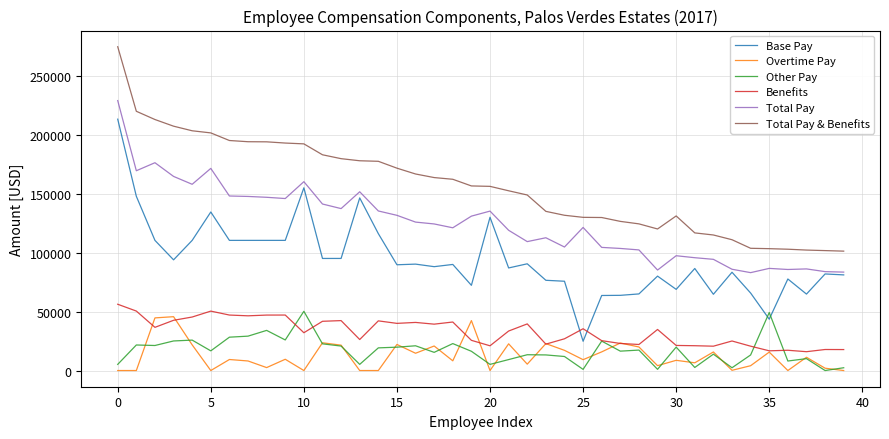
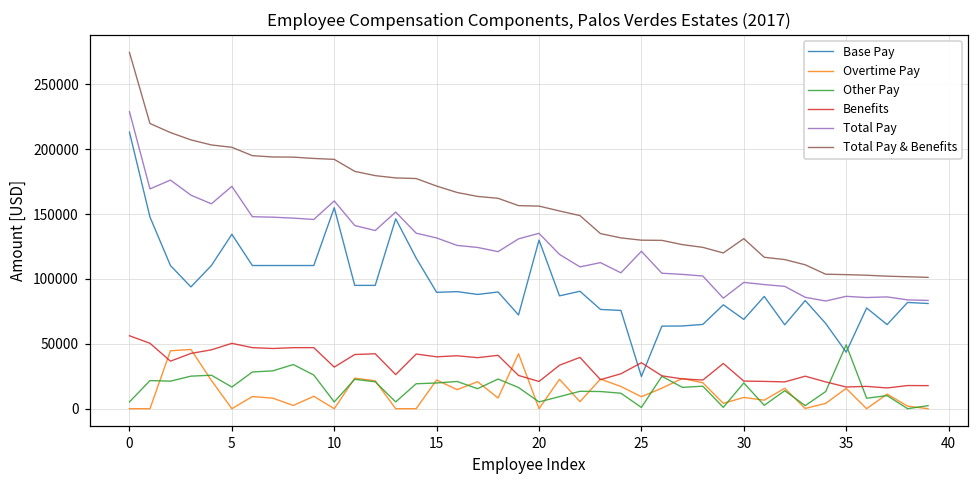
Other Pay, 10: 50000 -> 5000
